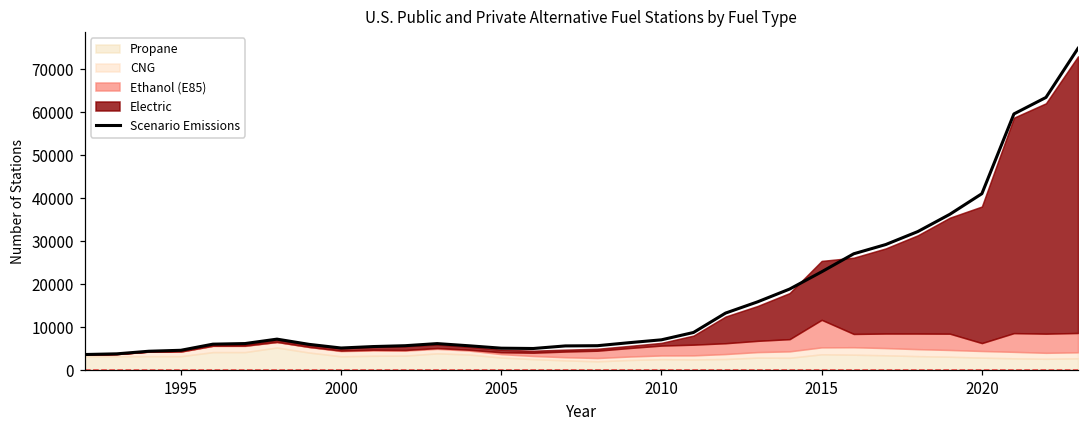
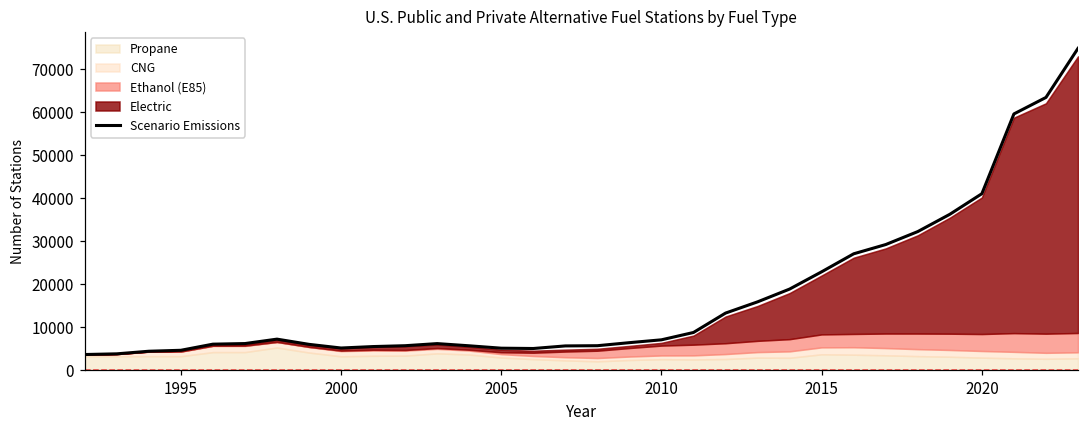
Ethanol (E85), 2015: 6000 -> 3000
Ethanol (E85), 2020: 2000 -> 4000
